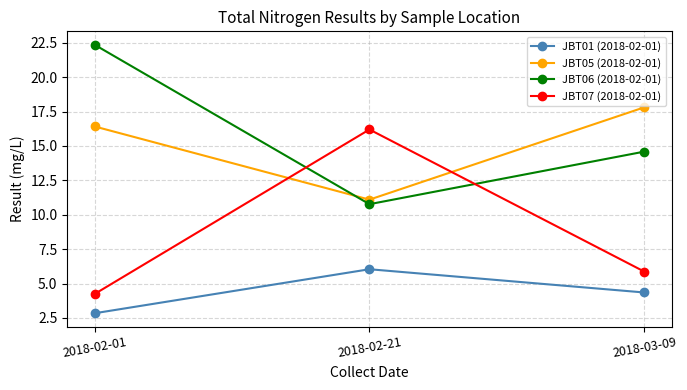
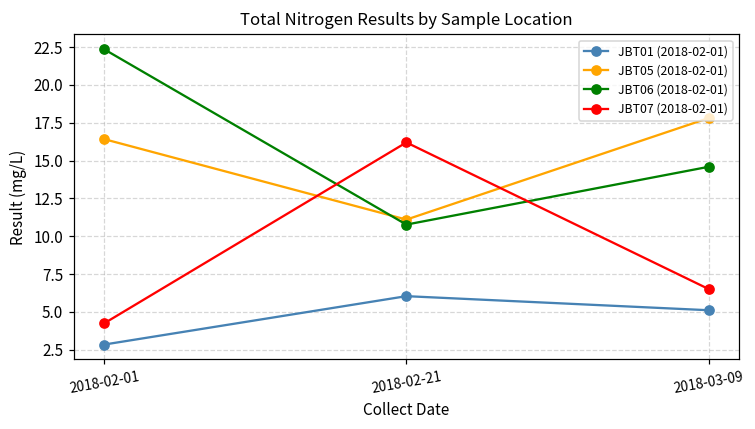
JBT01 (2018-02-01), 2018-03-09: 4.4 -> 5.1
JBT07 (2018-02-01), 2018-03-09: 5.9 -> 6.5
